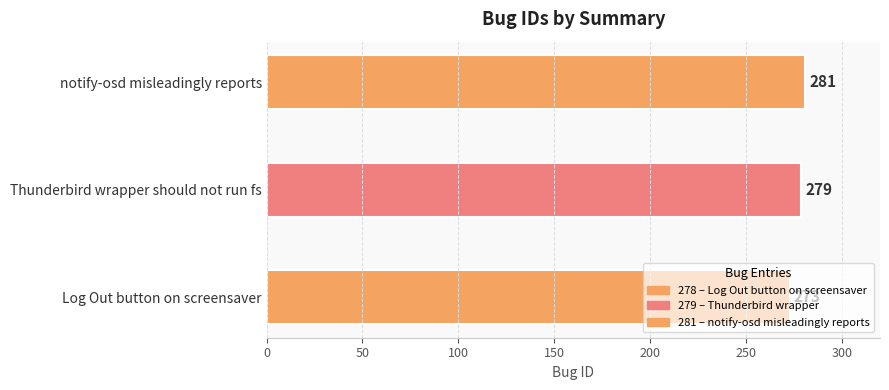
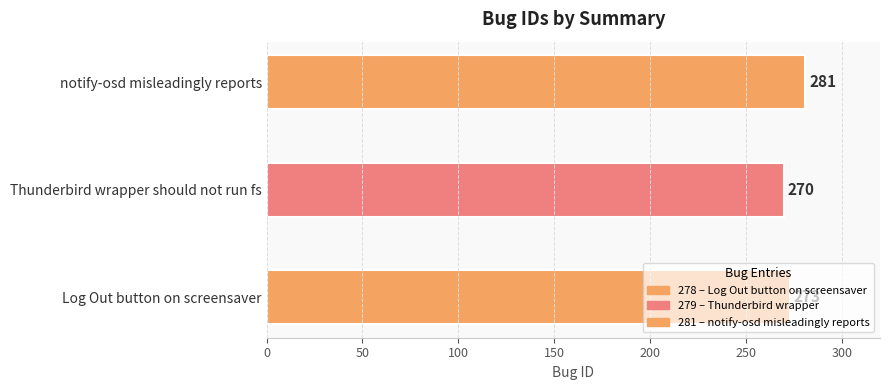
Thunderbird wrapper should not run fs: 279 -> 270
